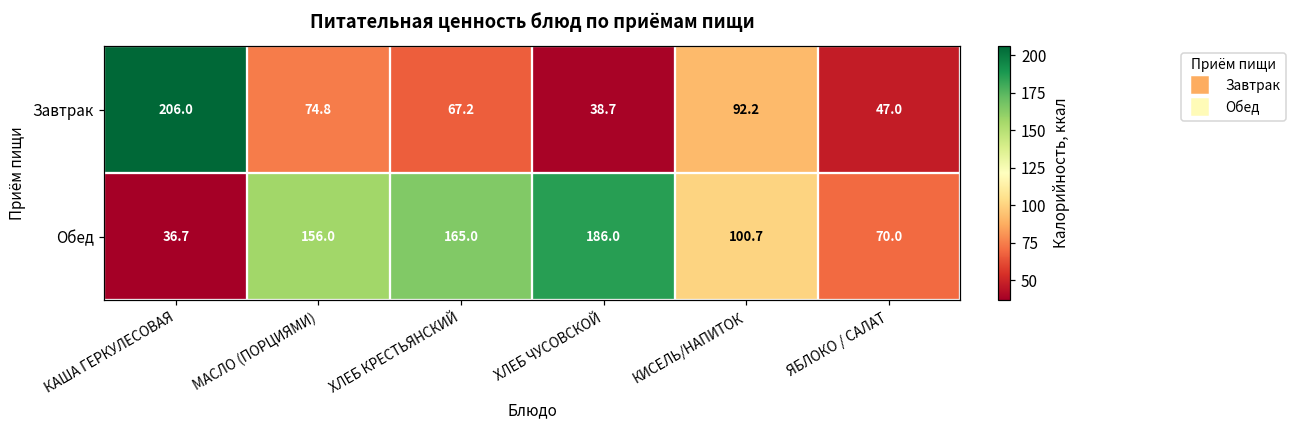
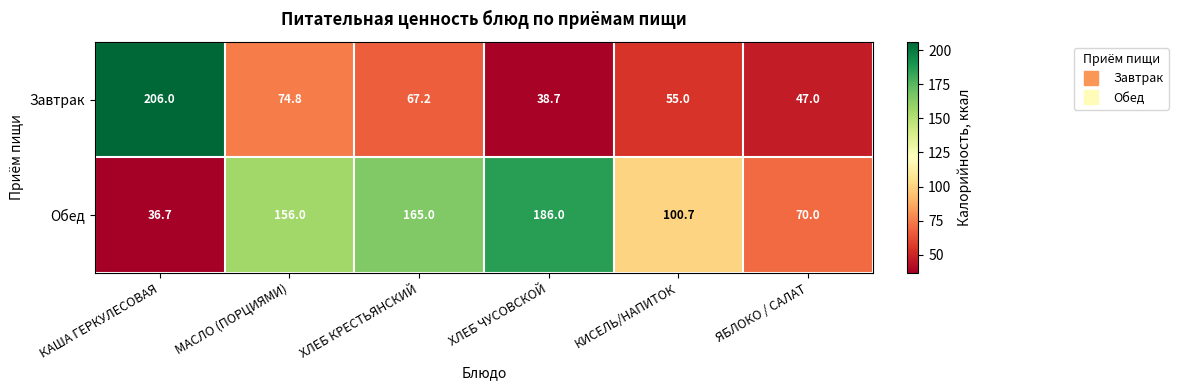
Завтрак, КИСЕЛЬ/НАПИТОК: 92.2 -> 55.0
